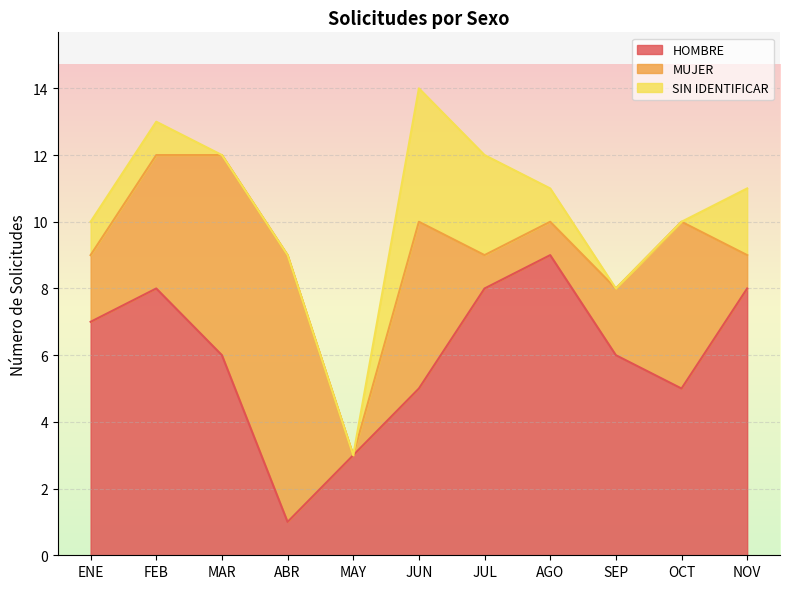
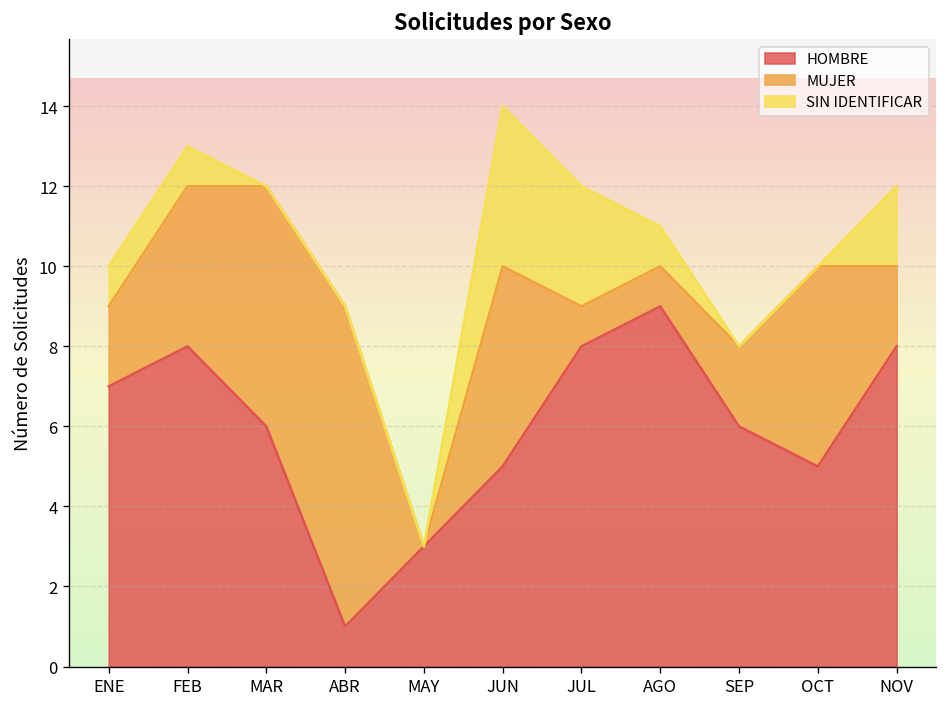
MUJER, NOV: 1 -> 2
